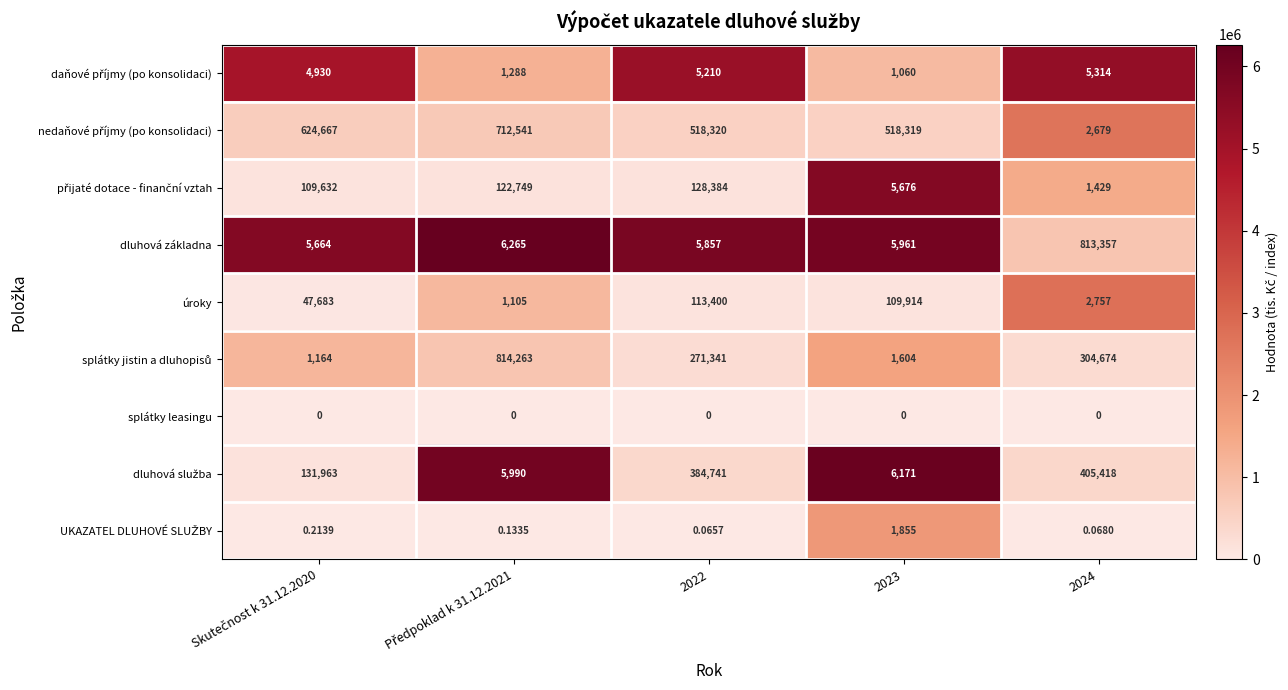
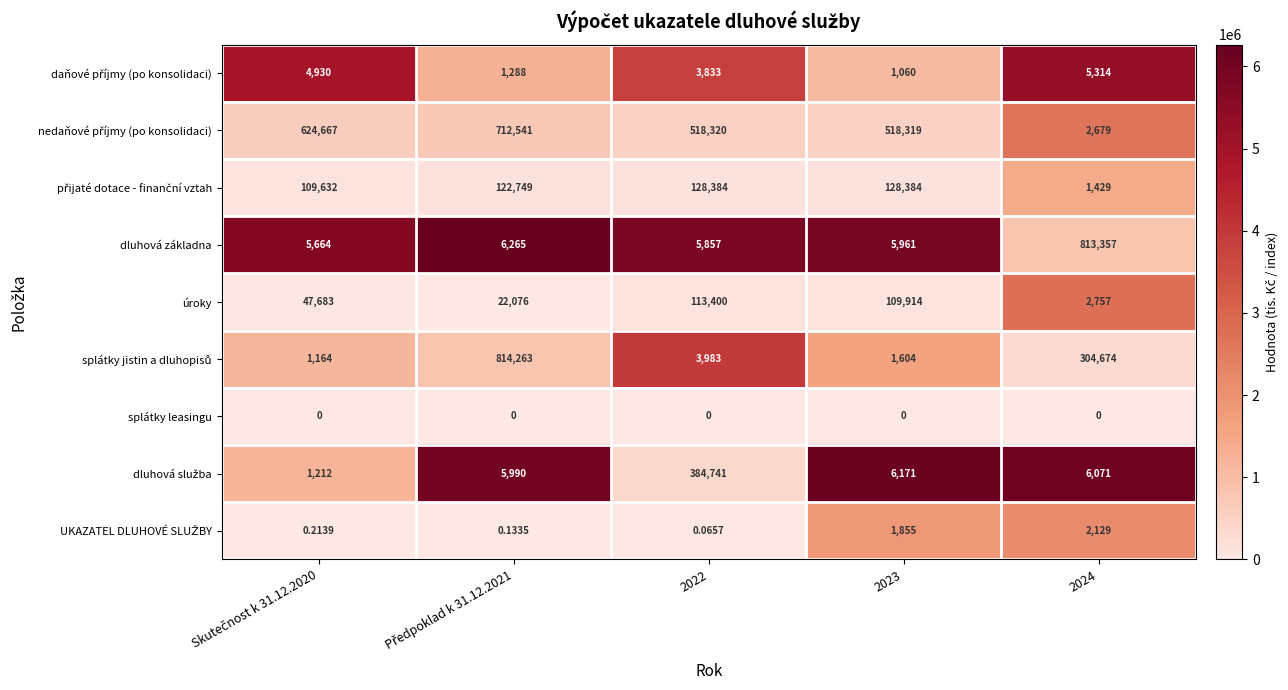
daňové příjmy (po konsolidaci), 2022: 5,210 -> 3,833
přijaté dotace - finanční vztah, 2023: 5,676 -> 128,384
úroky, Předpoklad k 31.12.2021: 1,105 -> 22,076
splátky jistin a dluhopisů, 2022: 271,341 -> 3,983
dluhová služba, Skutečnost k 31.12.2020: 131,963 -> 1,212
dluhová služba, 2024: 405,418 -> 6,071
UKAZATEL DLUHOVÉ SLUŽBY, 2024: 0.0680 -> 2,129
